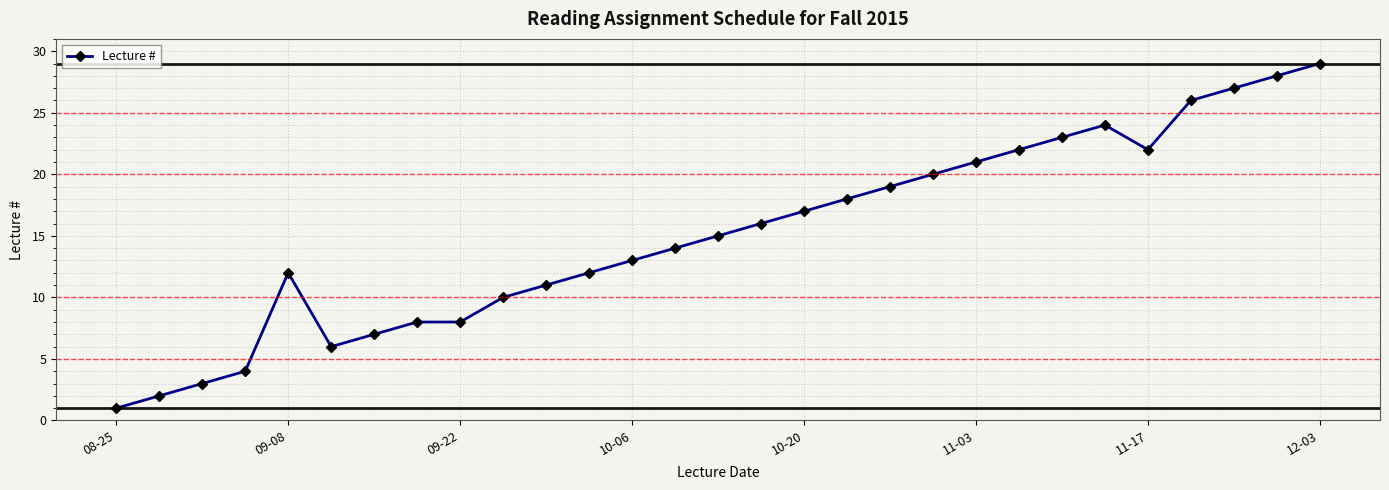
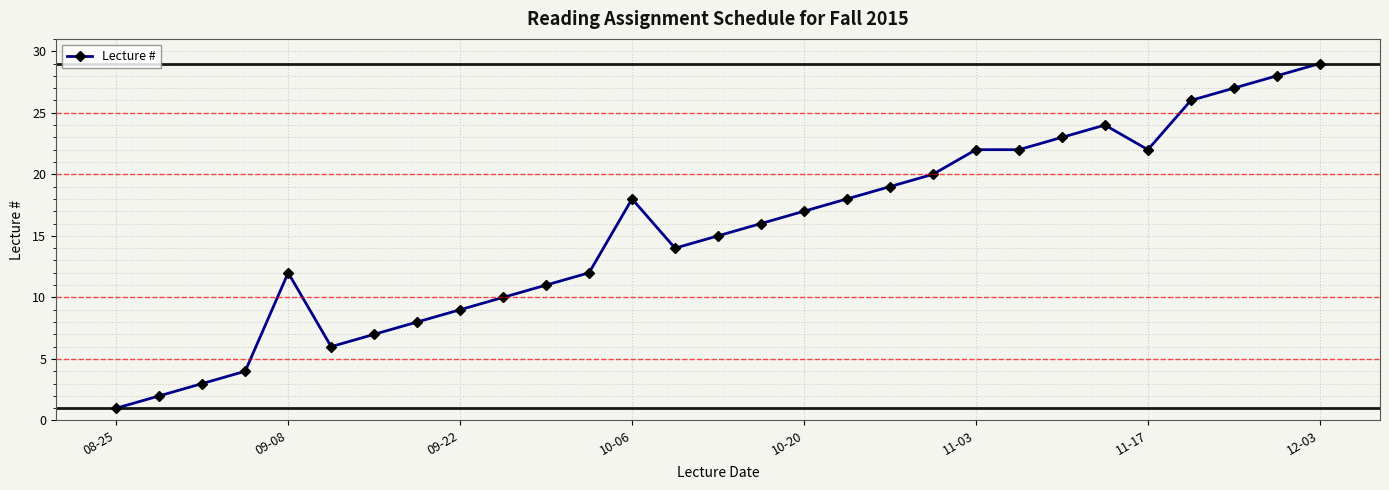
09-22: 8 -> 9
10-06: 13 -> 18
11-03: 21 -> 22
